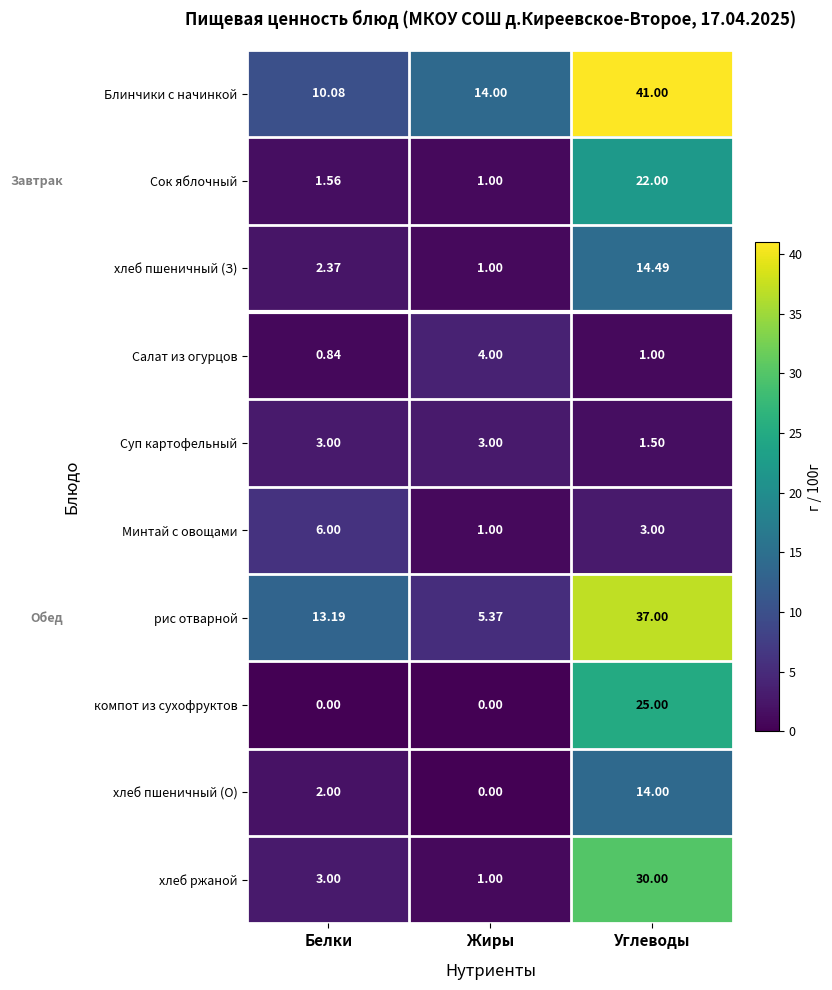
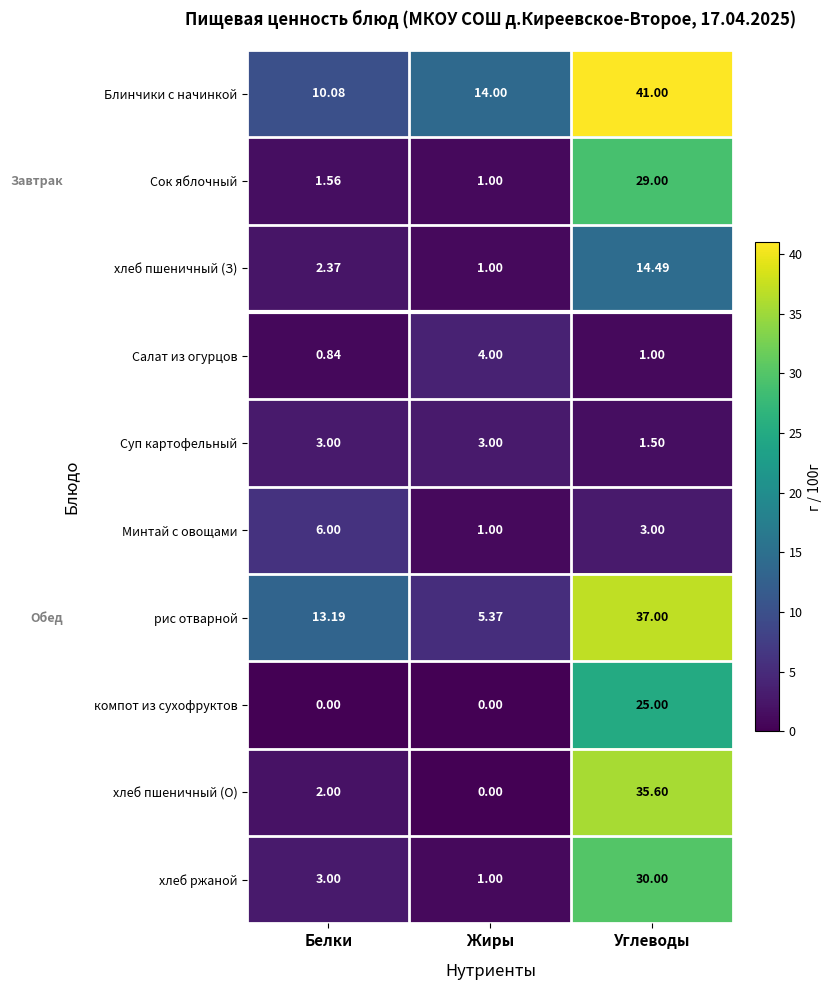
Сок яблочный, Углеводы: 22.00 -> 29.00
хлеб пшеничный (О), Углеводы: 14.00 -> 35.60
